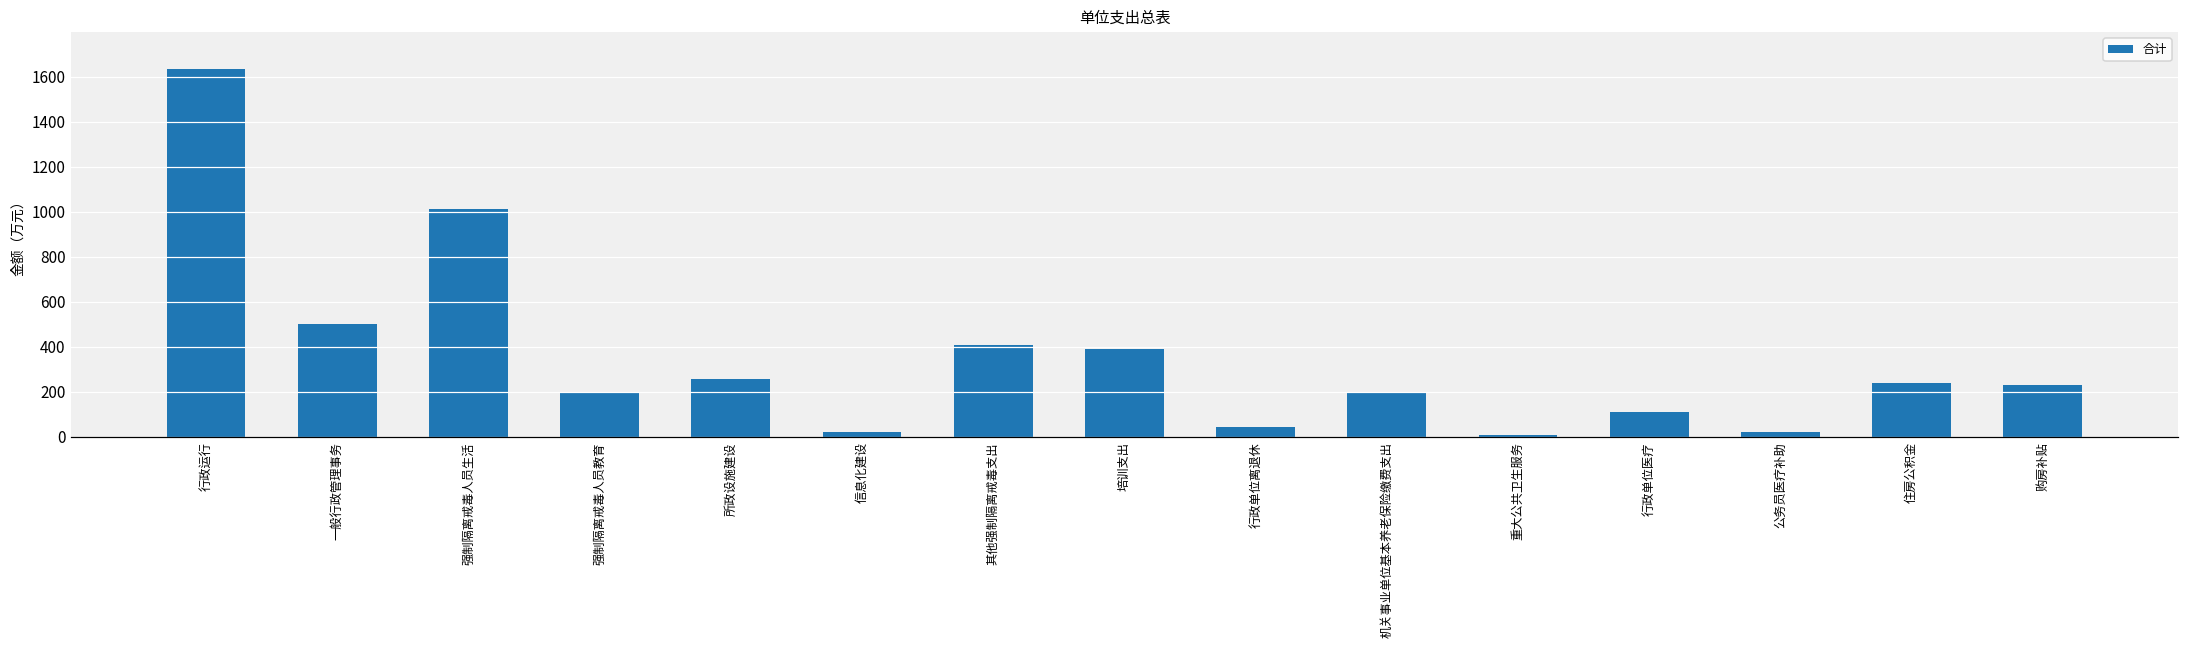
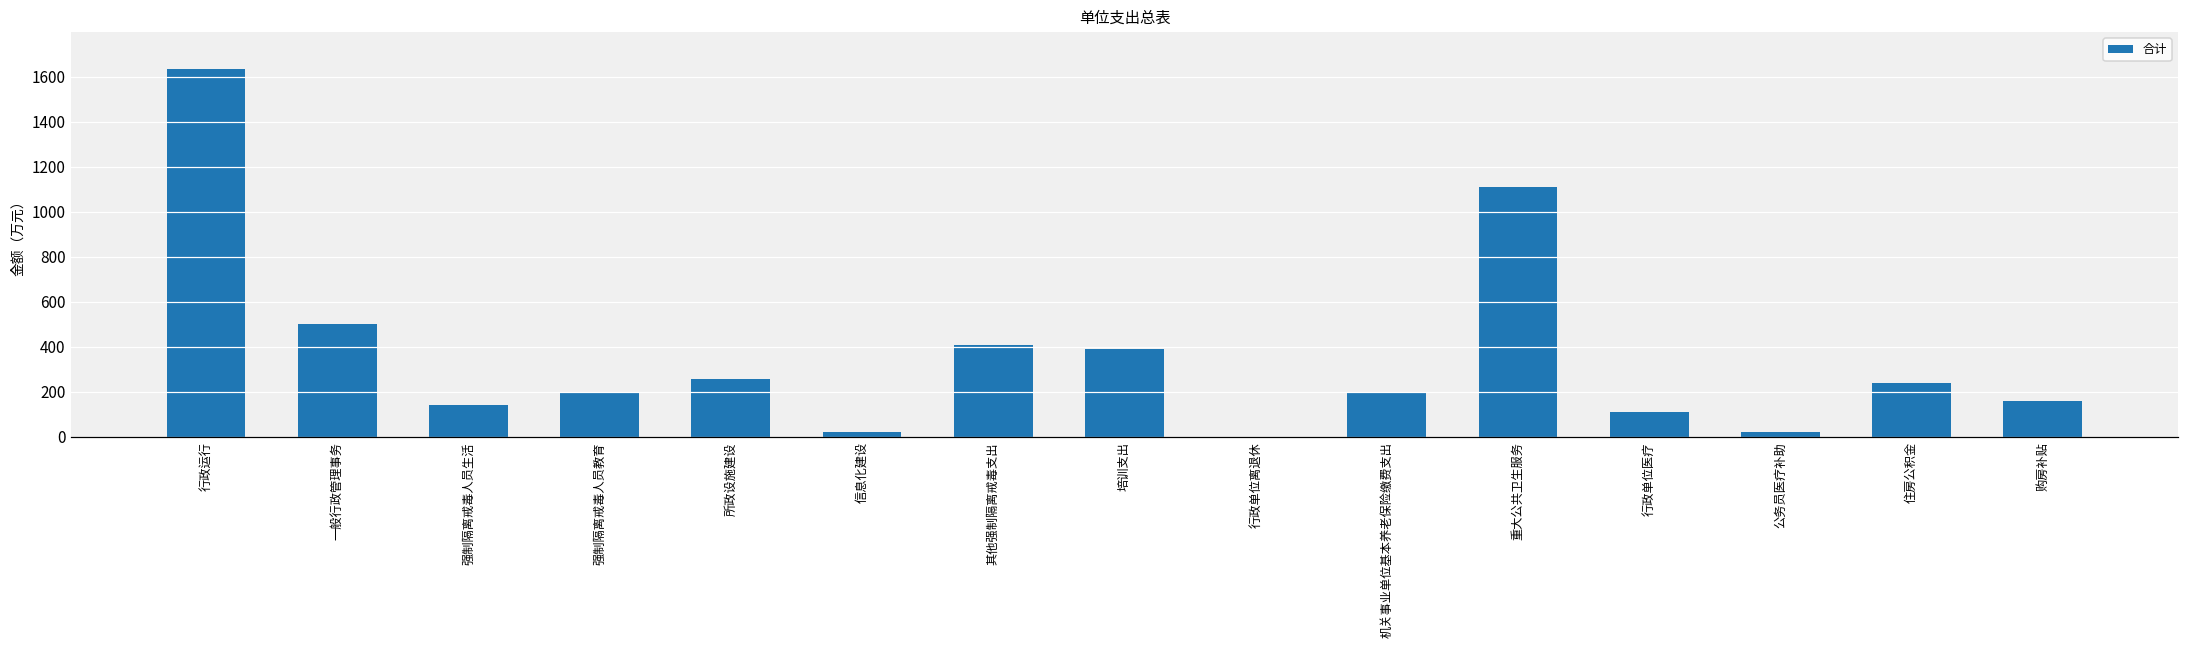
强制隔离戒毒人员生活: 1010 -> 140
行政单位离退休: 40 -> 0
重大公共卫生服务: 10 -> 1110
购房补贴: 230 -> 160
